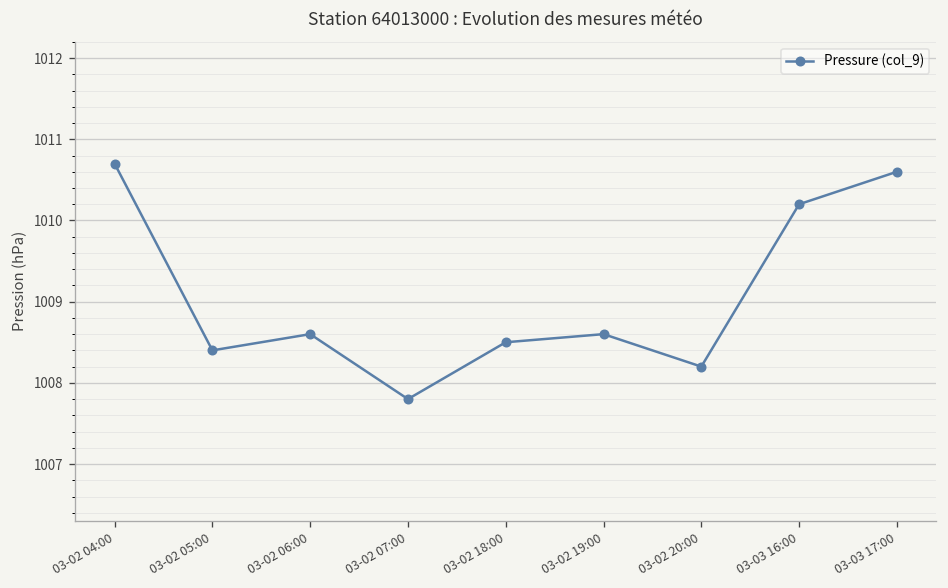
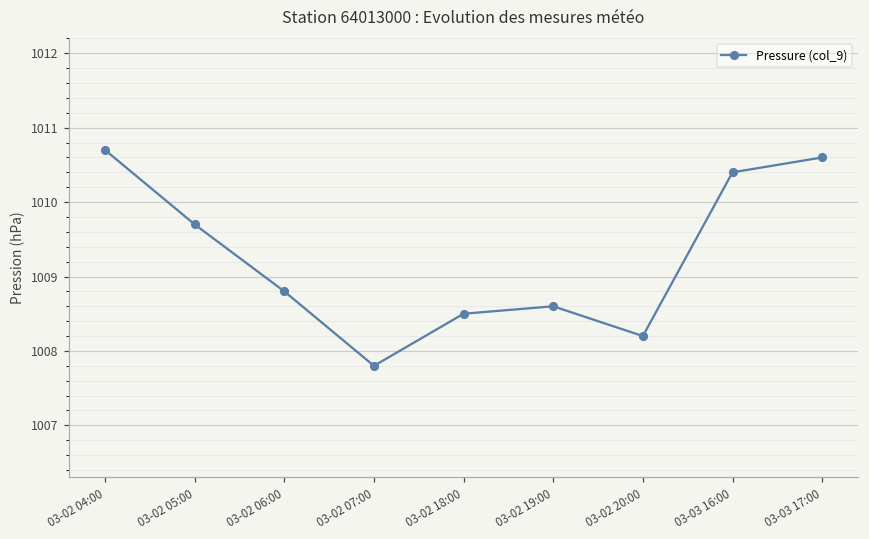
03-02 05:00: 1008.4 -> 1009.7
03-02 06:00: 1008.6 -> 1008.8
03-03 16:00: 1010.2 -> 1010.4
